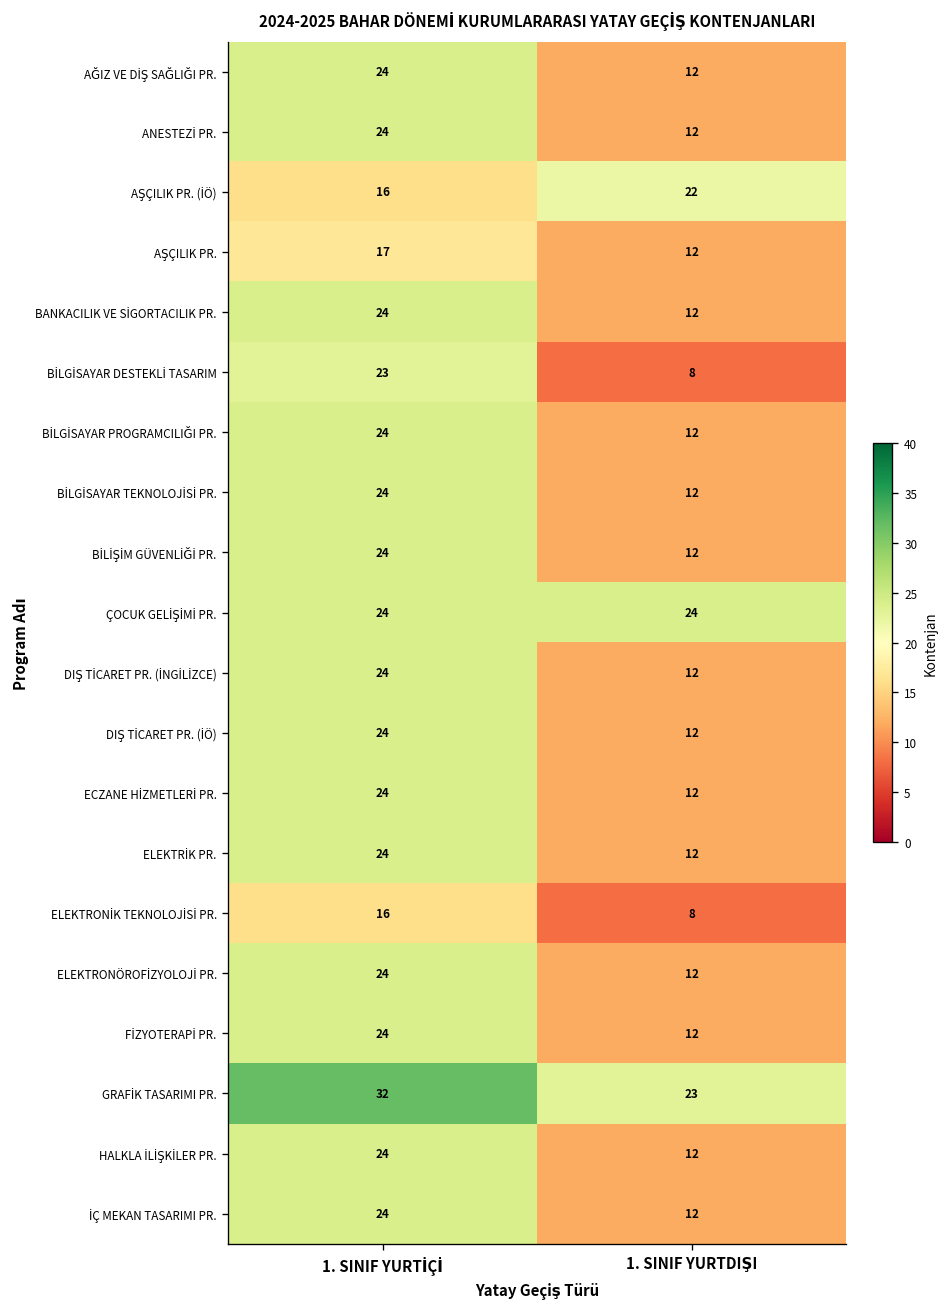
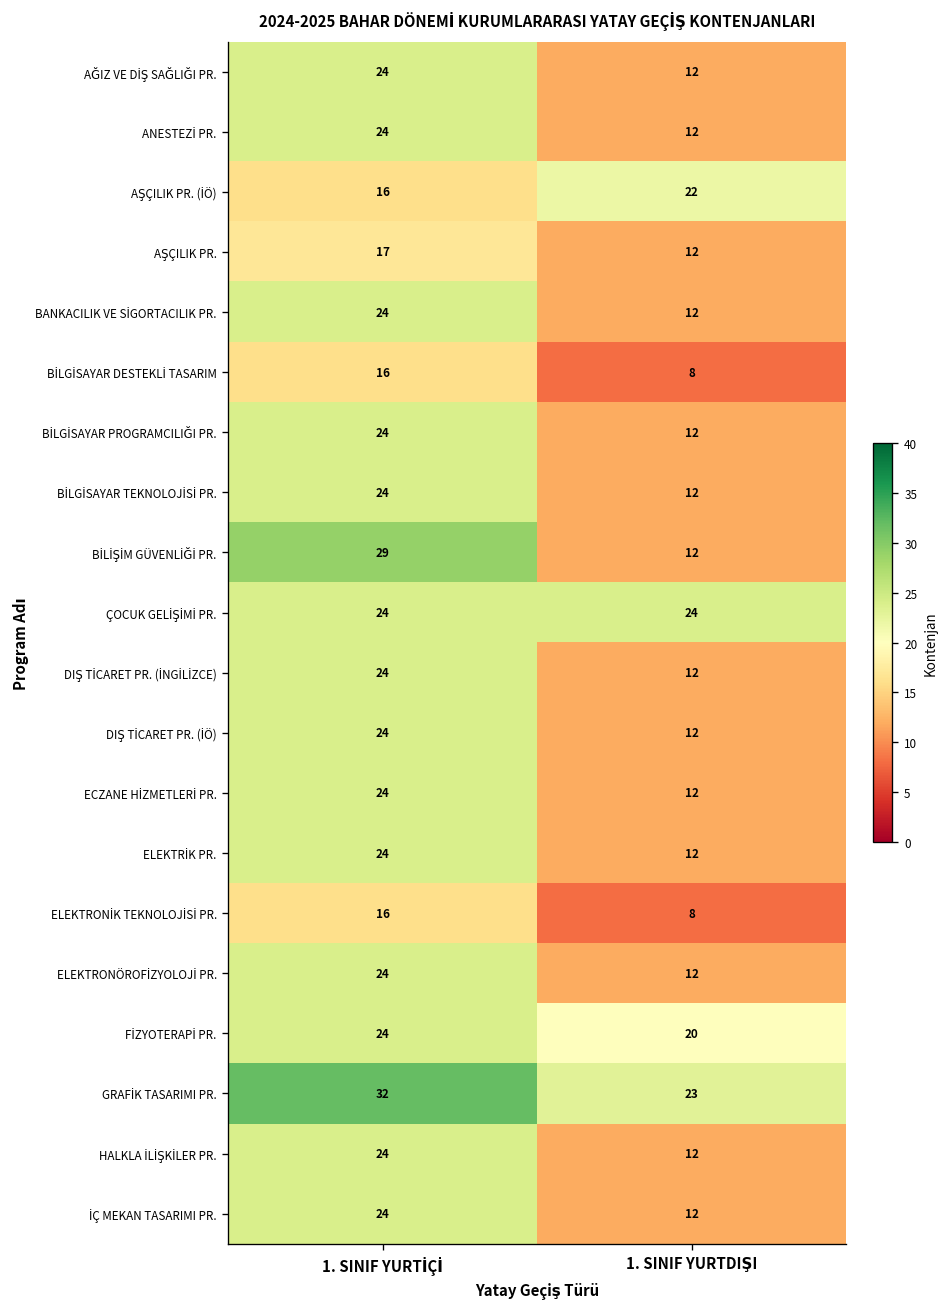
BİLGİSAYAR DESTEKLİ TASARIM, 1. SINIF YURTİÇİ: 23 -> 16
BİLİŞİM GÜVENLİĞİ PR., 1. SINIF YURTİÇİ: 24 -> 29
FİZYOTERAPİ PR., 1. SINIF YURTDIŞI: 12 -> 20
